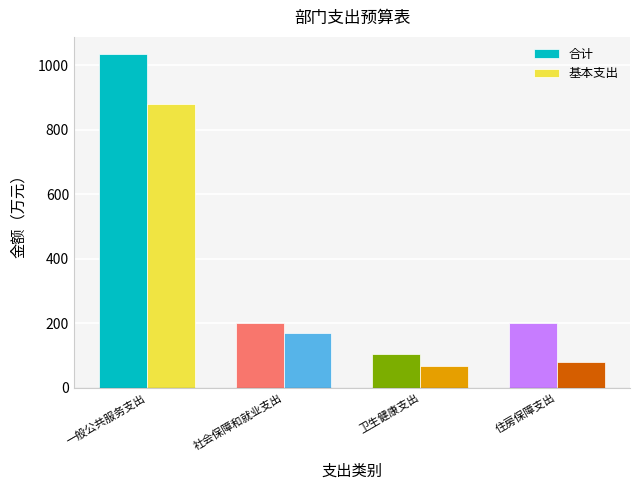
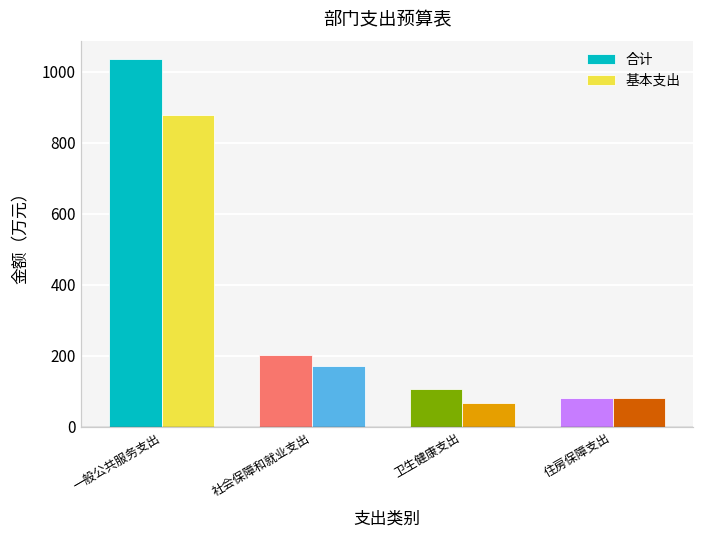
合计, 住房保障支出: 200 -> 80
